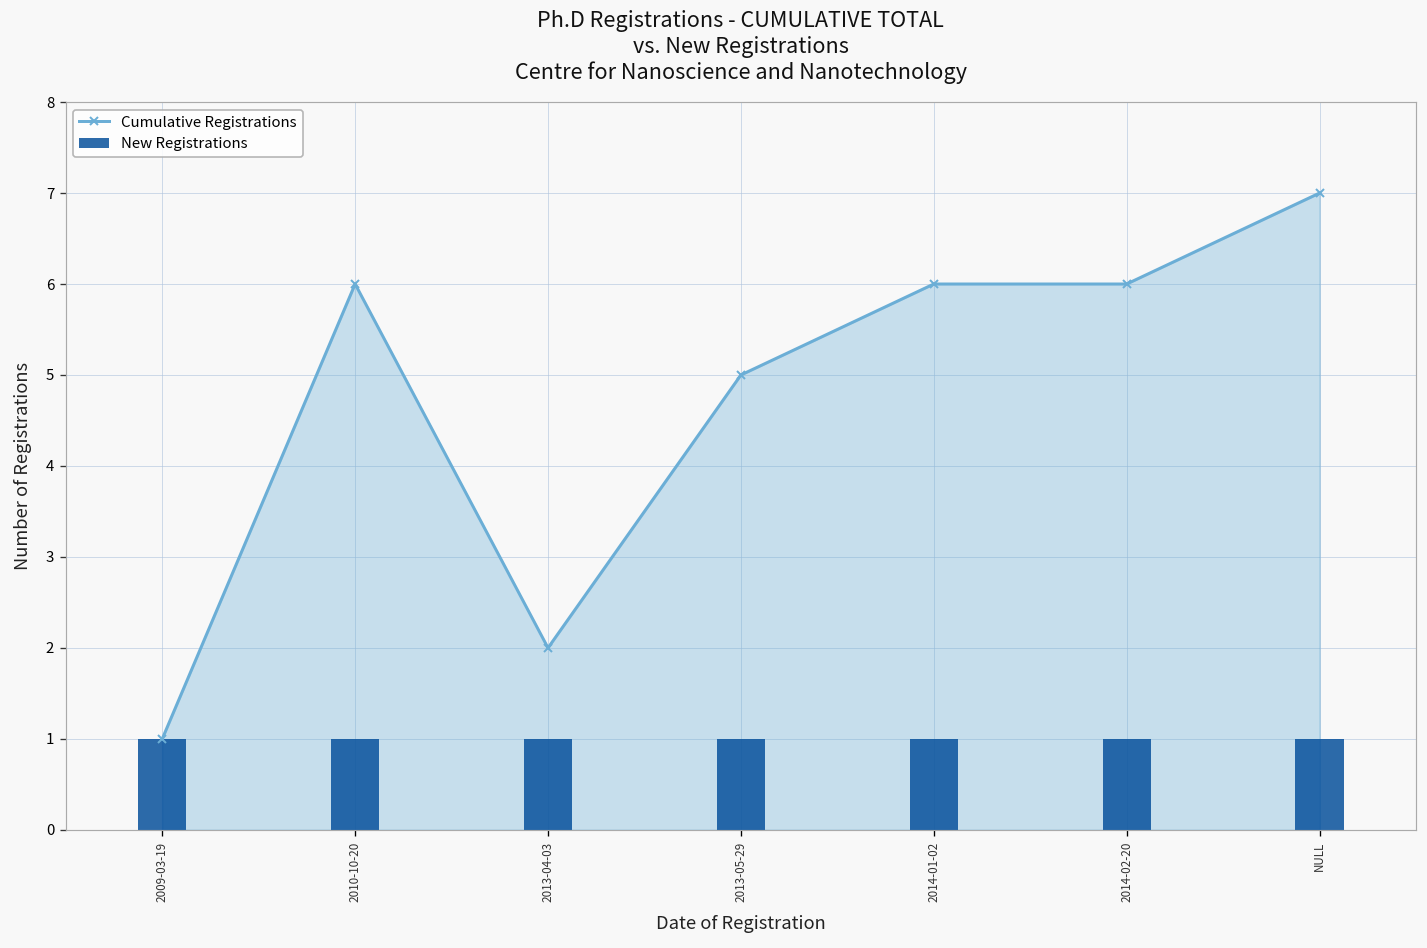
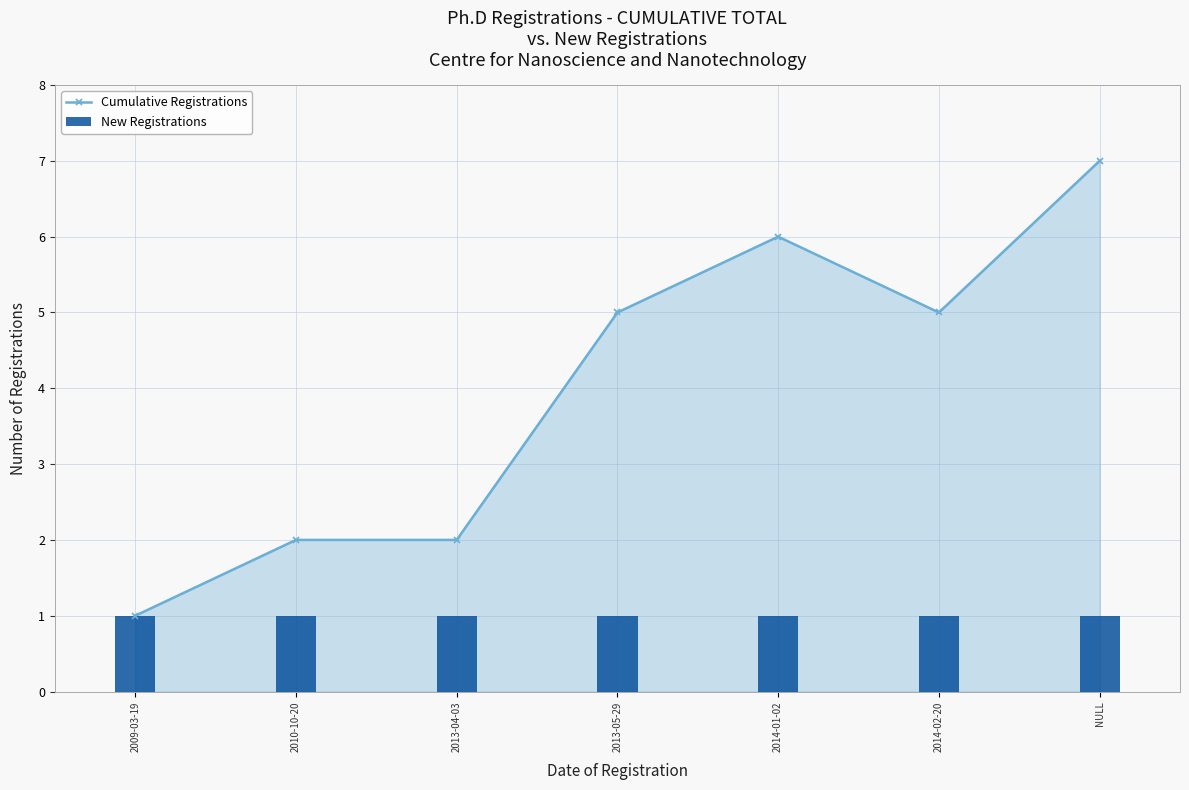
Cumulative Registrations, 2010-10-20: 6 -> 2
Cumulative Registrations, 2014-02-20: 6 -> 5
